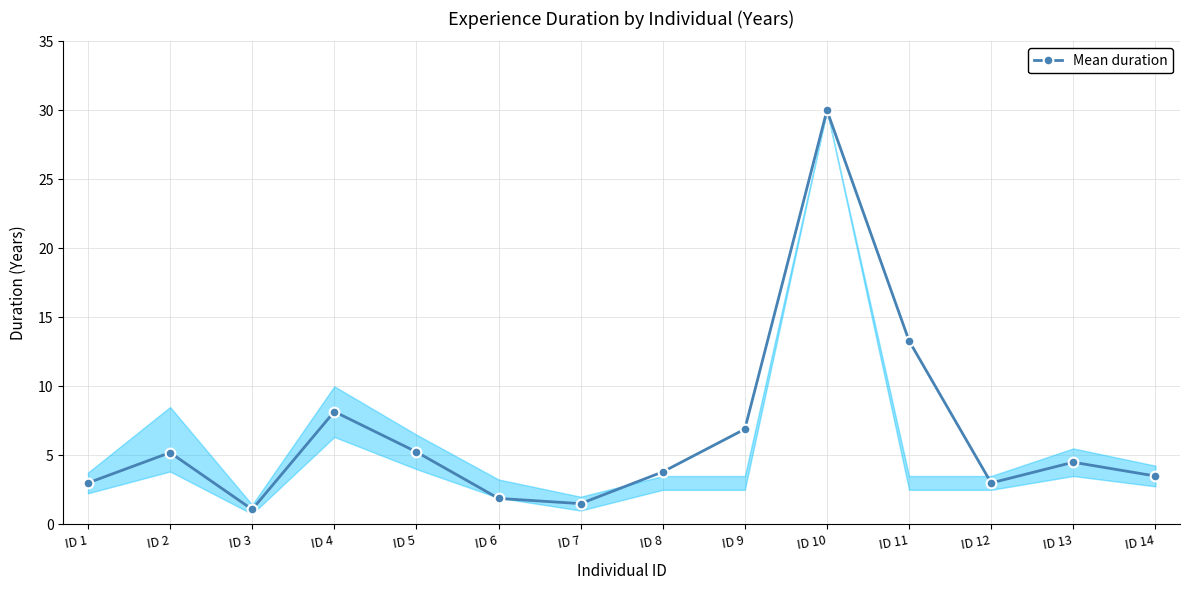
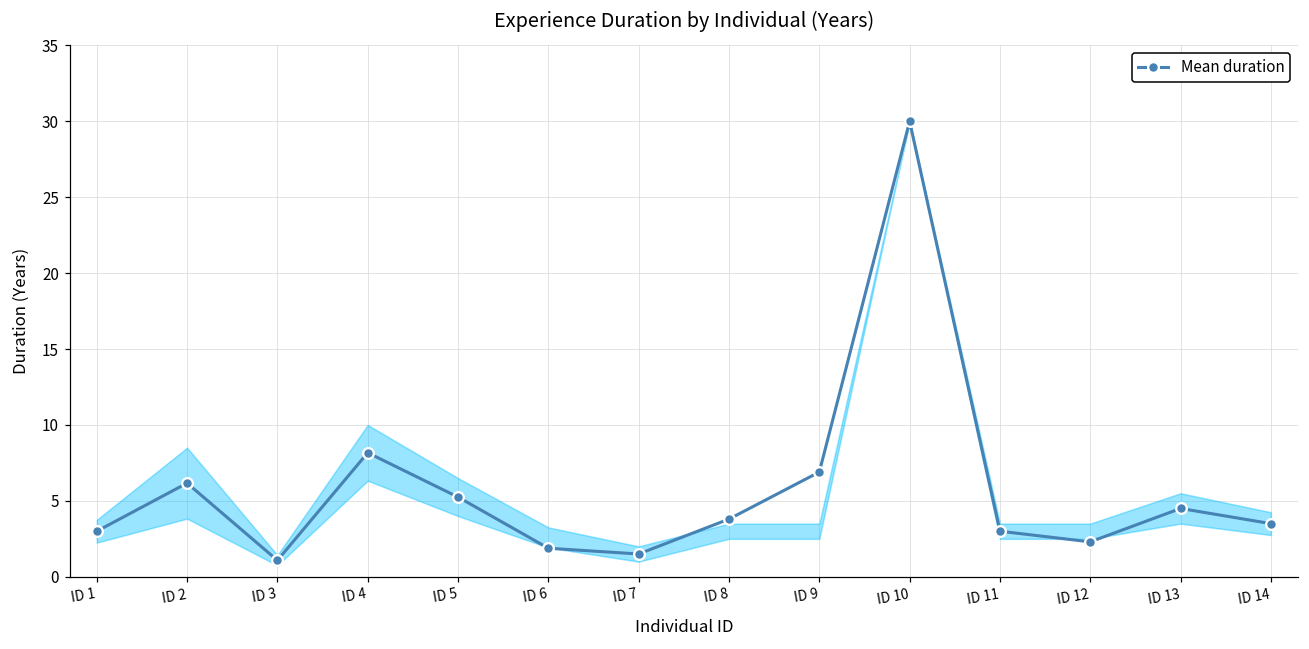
Mean duration, ID 2: 5.2 -> 6.2
Mean duration, ID 11: 13.3 -> 3.0
Mean duration, ID 12: 3.0 -> 2.3
